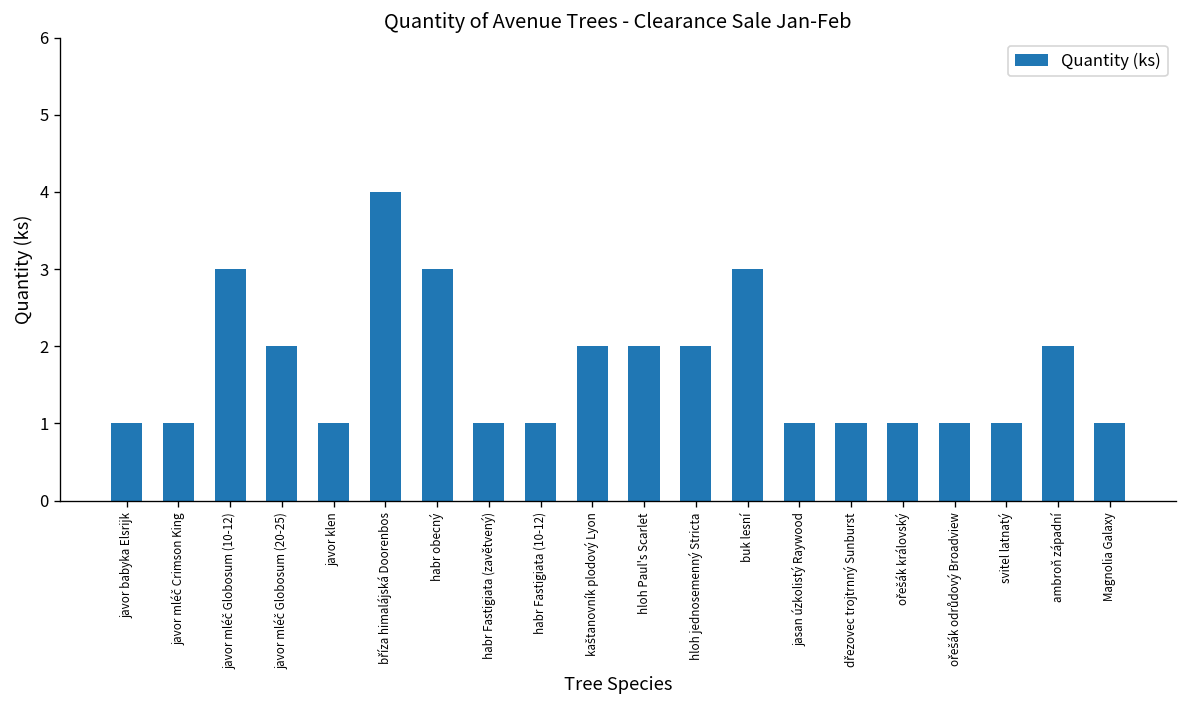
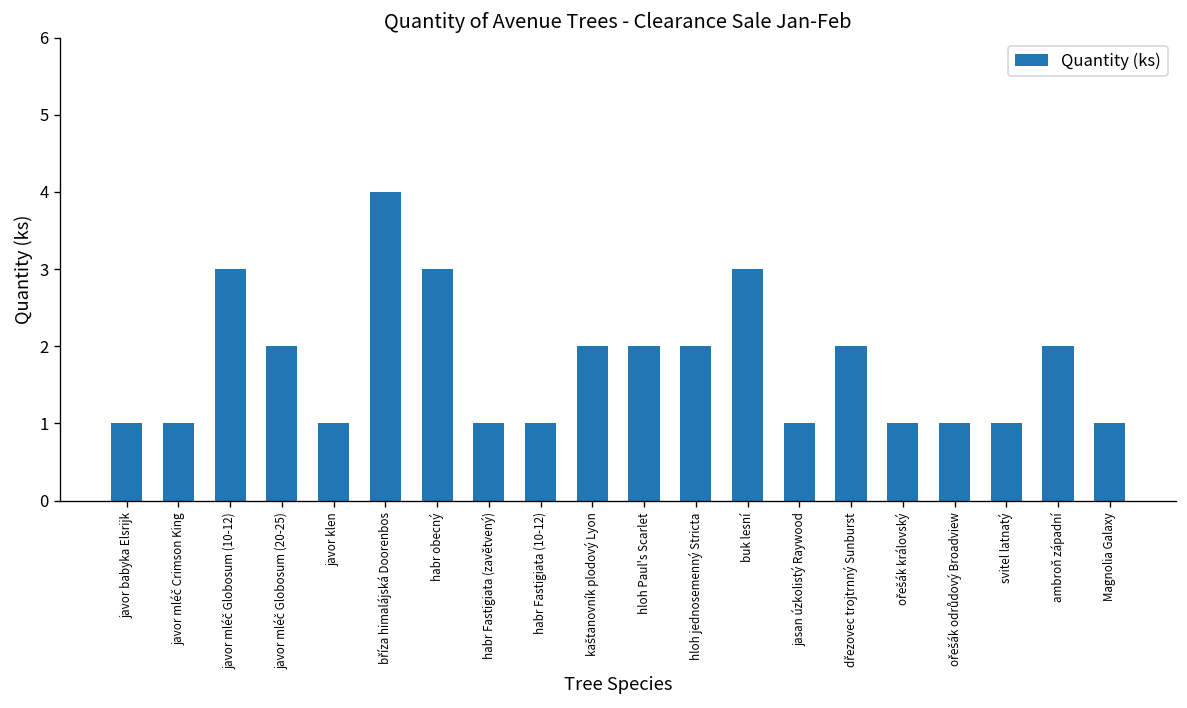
dřezovec trojtrnný Sunburst: 1 -> 2
